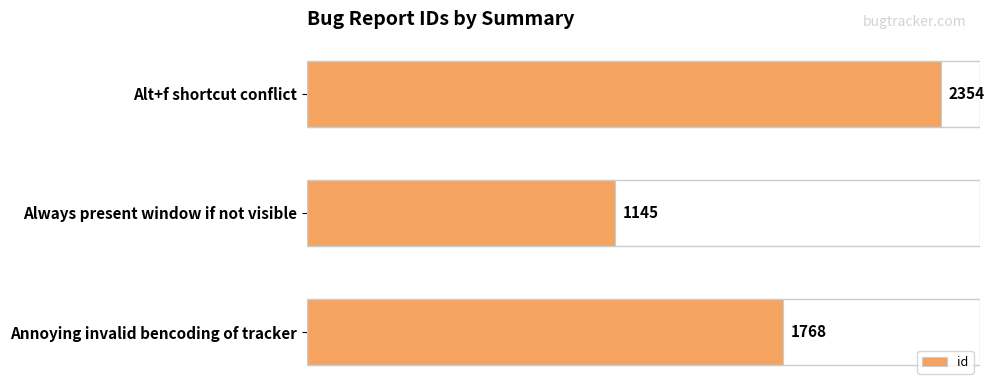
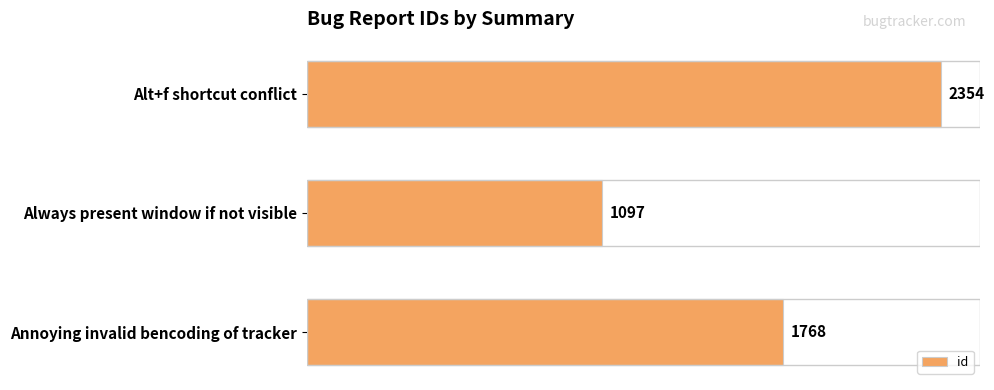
Always present window if not visible: 1145 -> 1097
